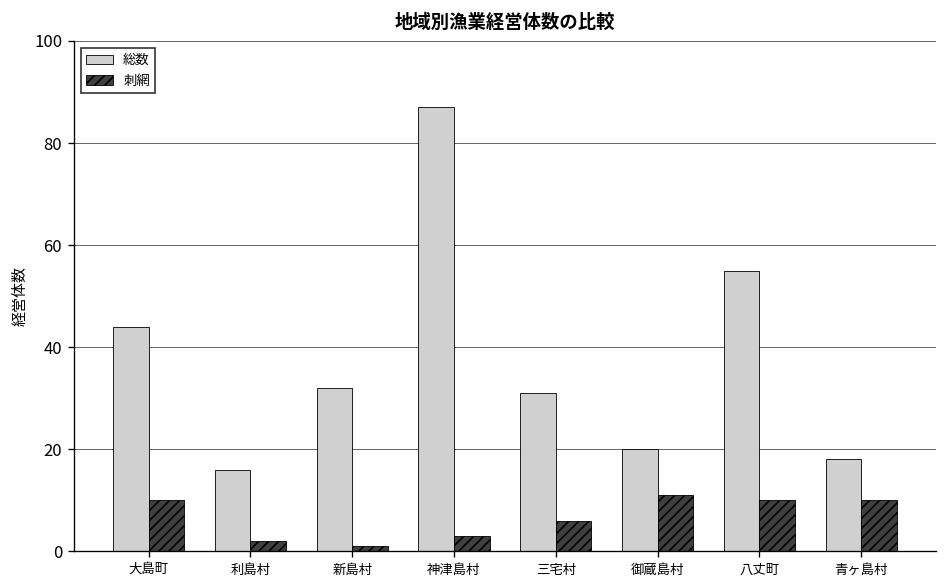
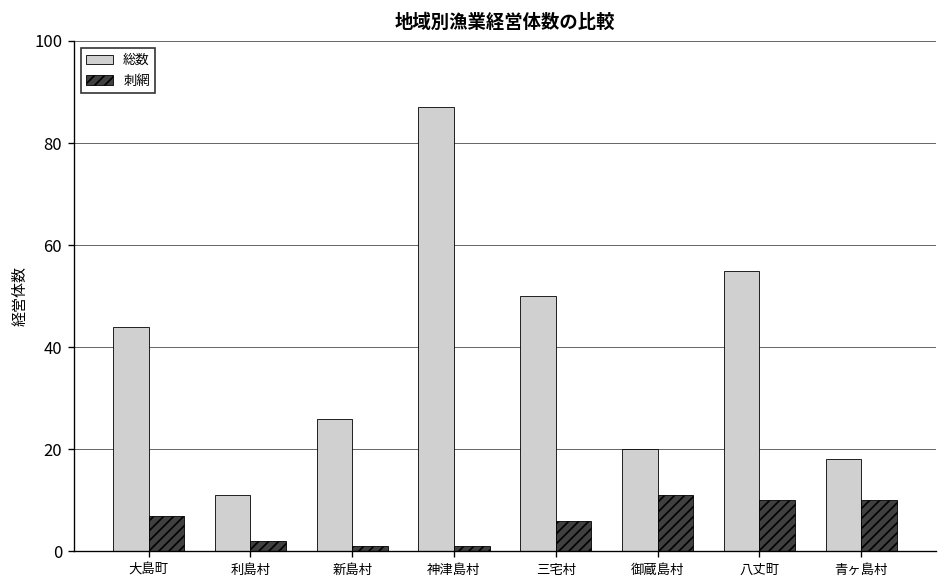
刺網, 大島町: 10 -> 7
総数, 利島村: 16 -> 11
総数, 新島村: 32 -> 26
刺網, 神津島村: 3 -> 1
総数, 三宅村: 31 -> 50
